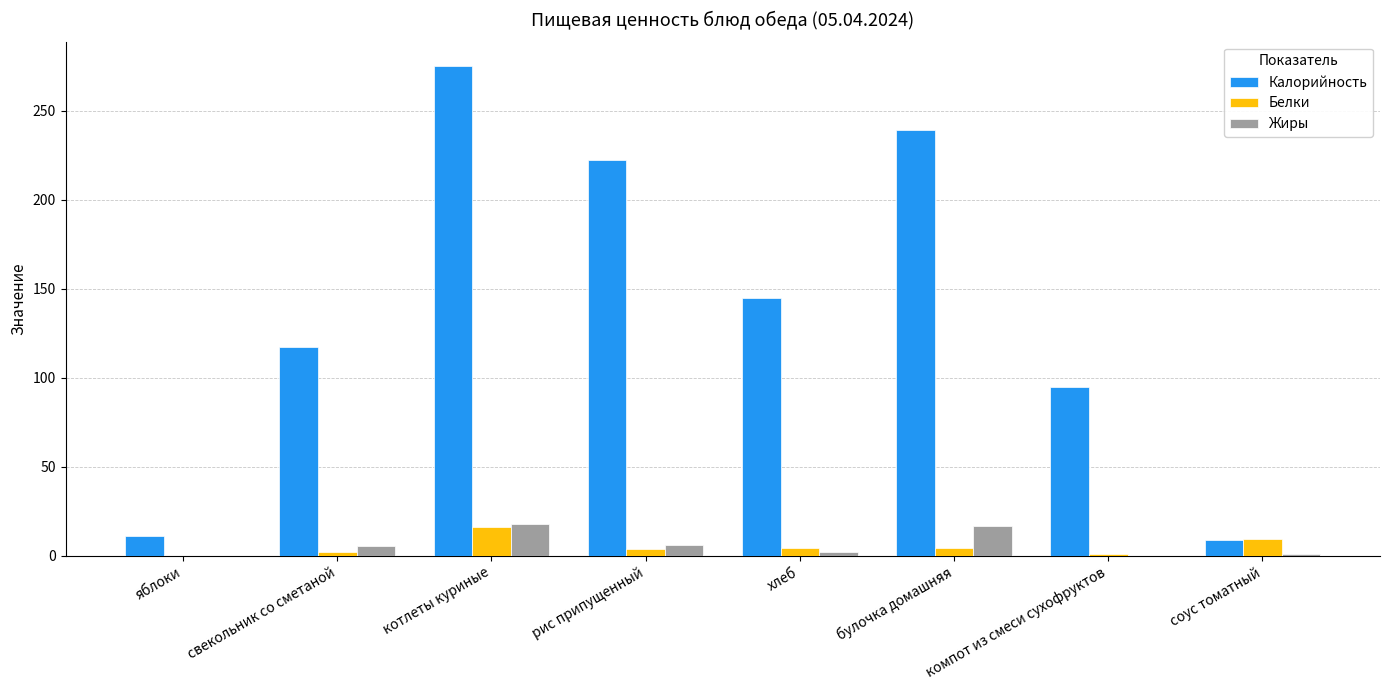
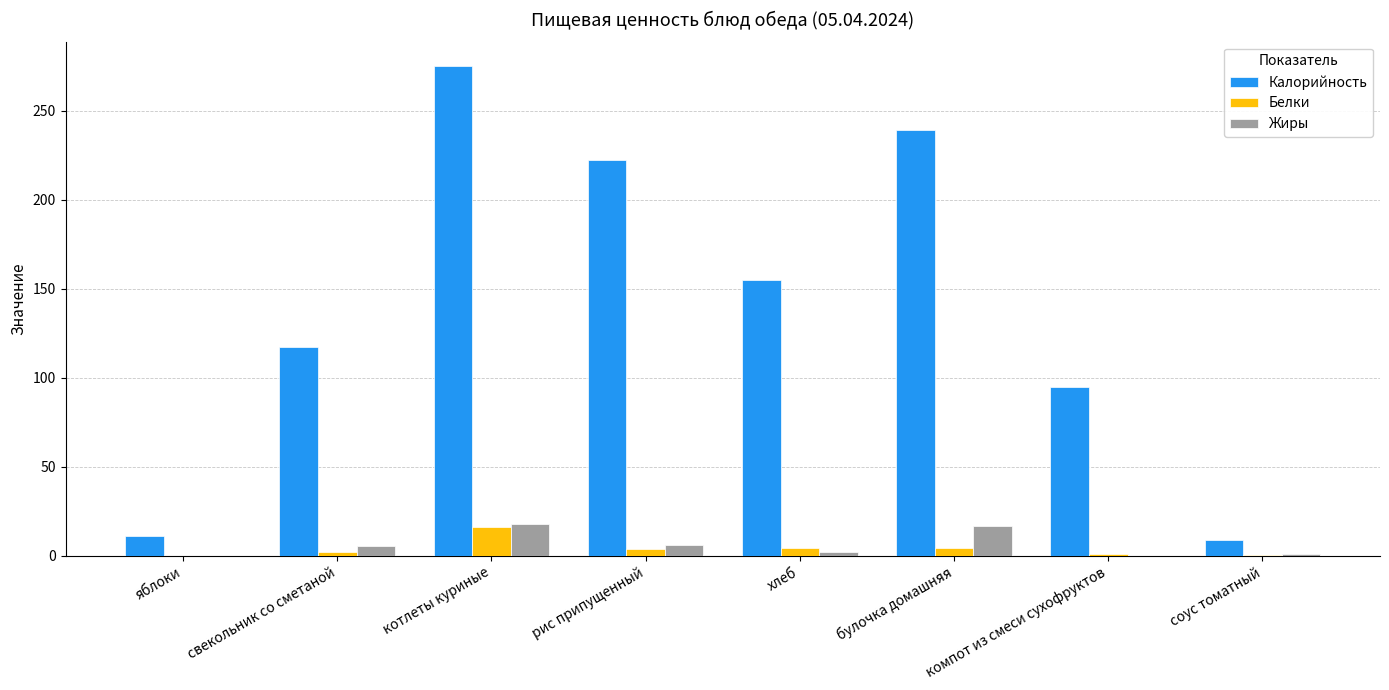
Калорийность, хлеб: 145 -> 155
Белки, соус томатный: 9 -> 0
